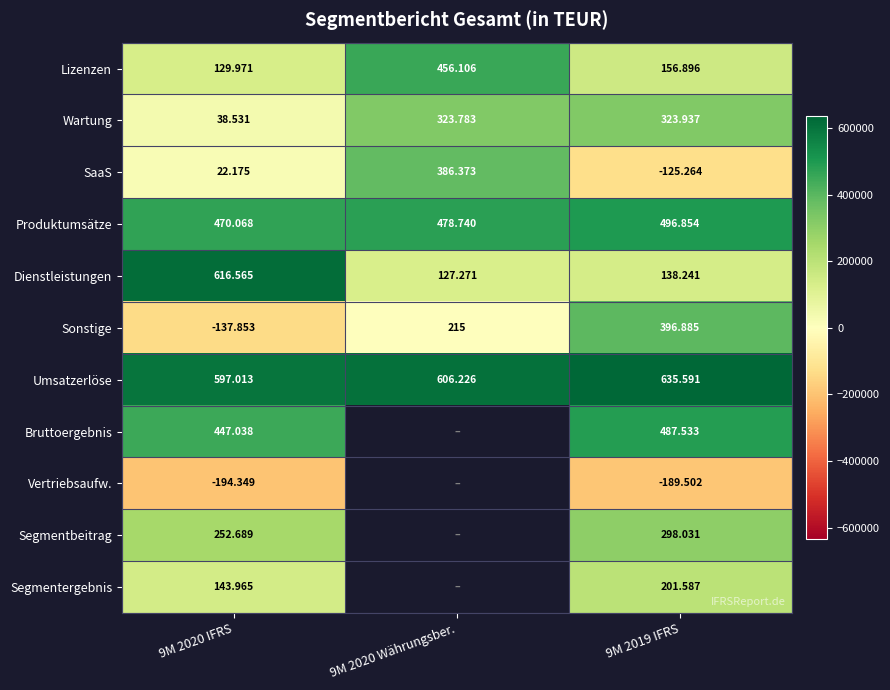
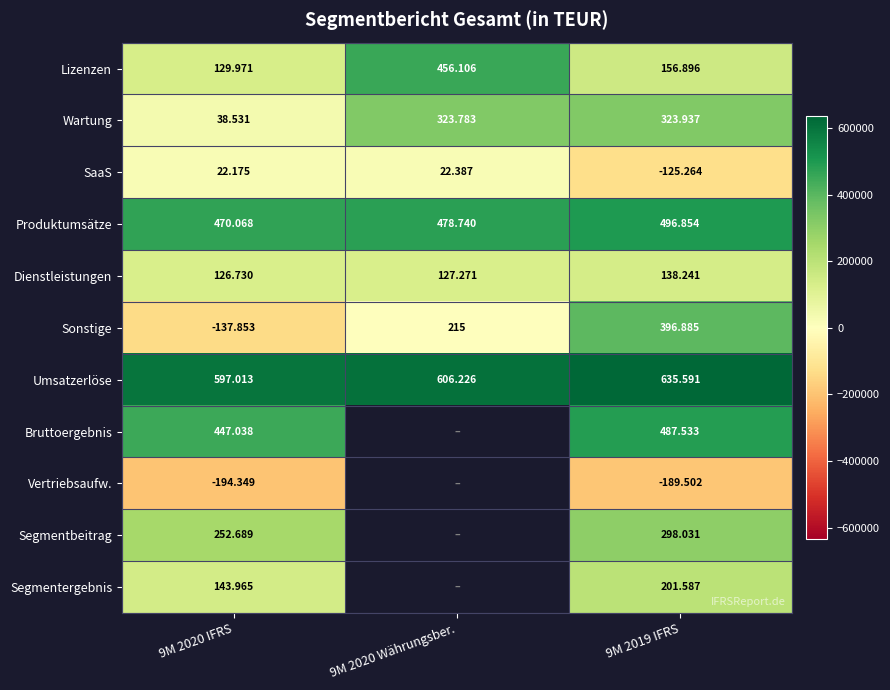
SaaS, 9M 2020 Währungsber.: 386.373 -> 22.387
Dienstleistungen, 9M 2020 IFRS: 616.565 -> 126.730
